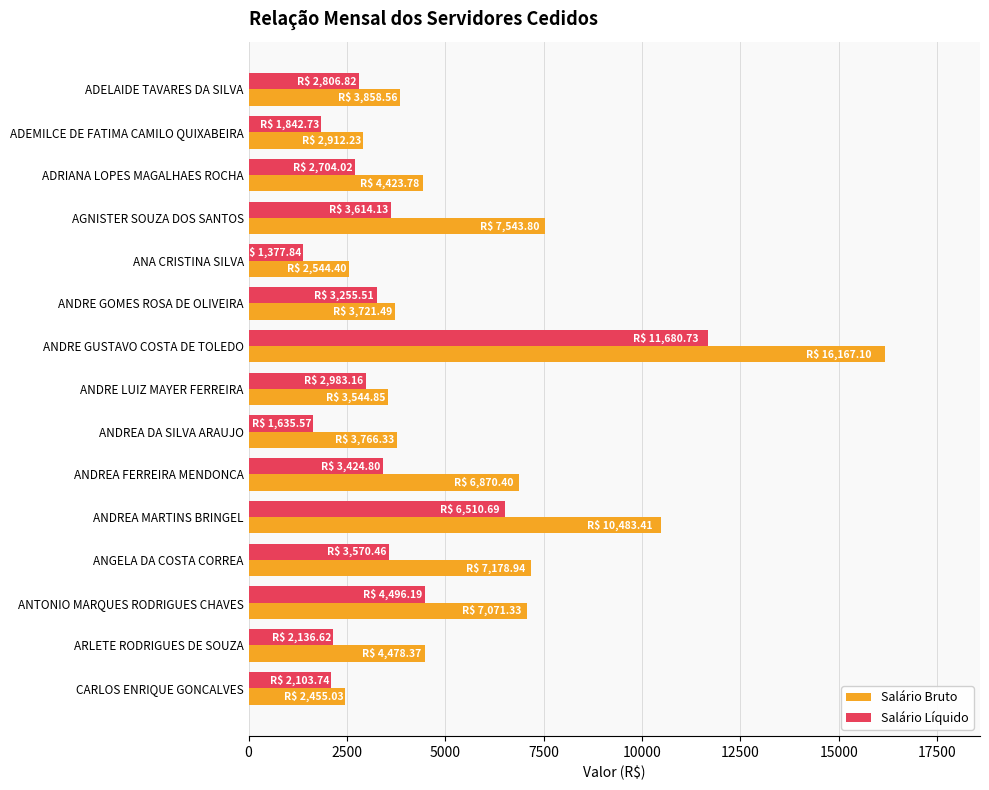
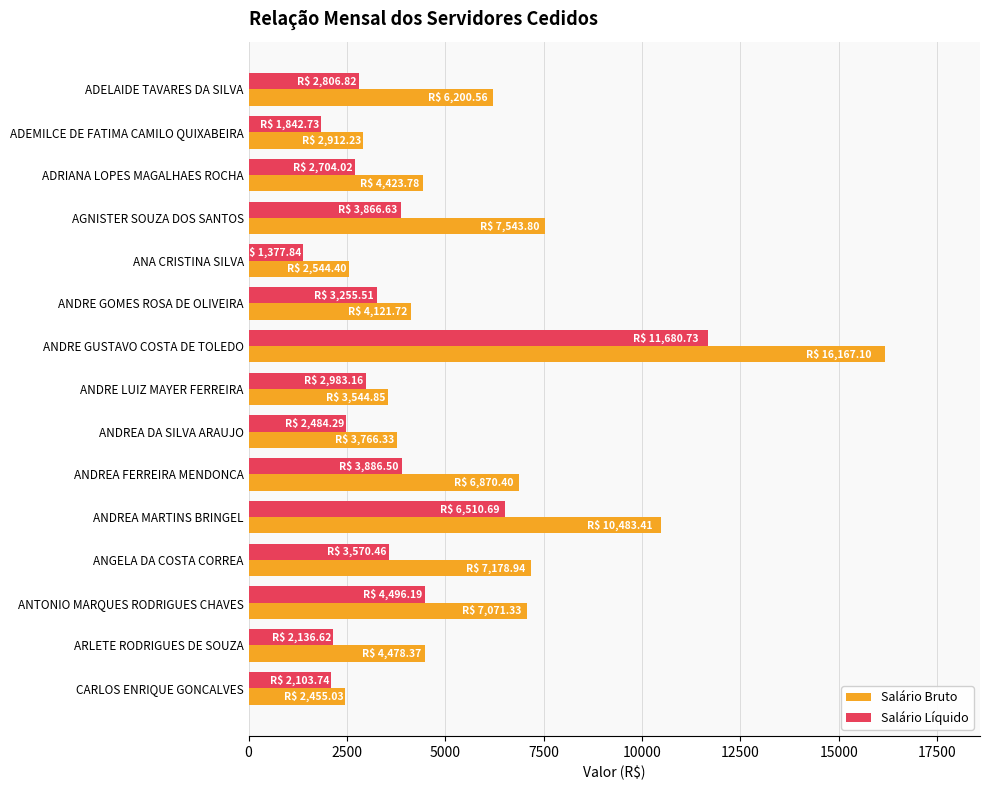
Salário Bruto, ADELAIDE TAVARES DA SILVA: 3,858.56 -> 6,200.56
Salário Líquido, AGNISTER SOUZA DOS SANTOS: 3,614.13 -> 3,866.63
Salário Bruto, ANDRE GOMES ROSA DE OLIVEIRA: 3,721.49 -> 4,121.72
Salário Líquido, ANDREA DA SILVA ARAUJO: 1,635.57 -> 2,484.29
Salário Líquido, ANDREA FERREIRA MENDONCA: 3,424.80 -> 3,886.50
